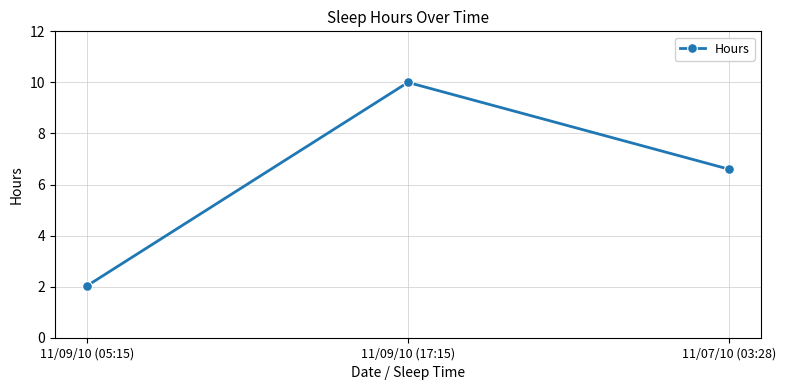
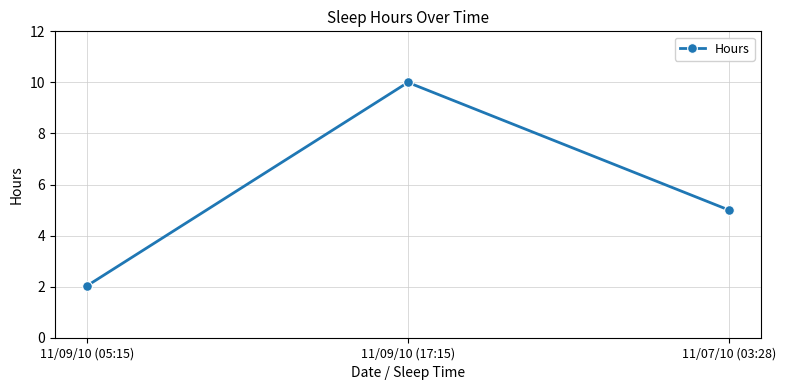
11/07/10 (03:28): 6.6 -> 5.0
